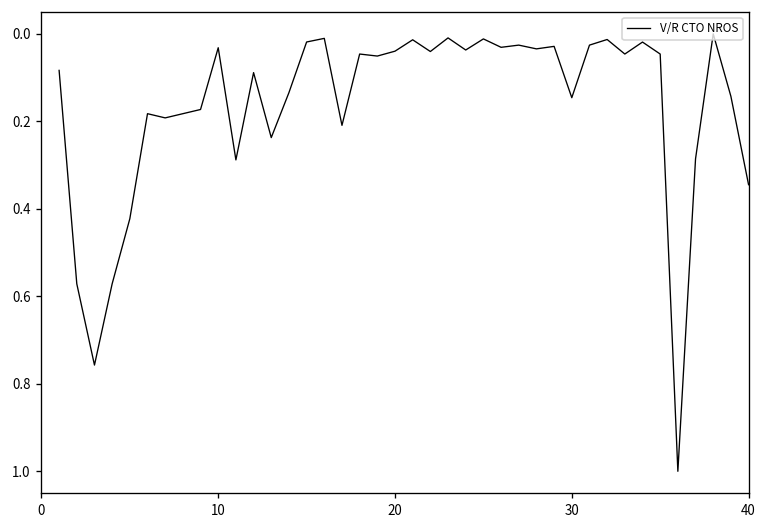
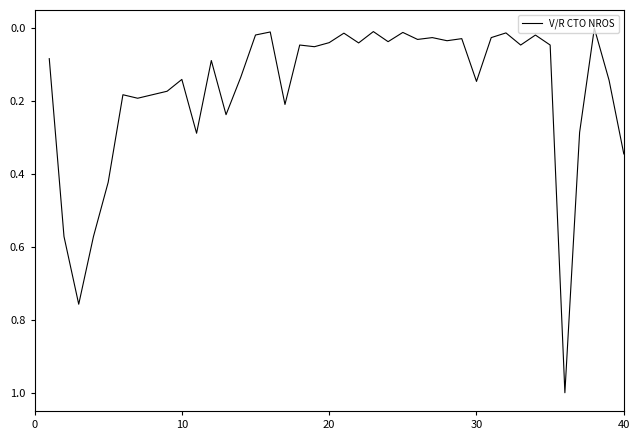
10: 0.03 -> 0.14
